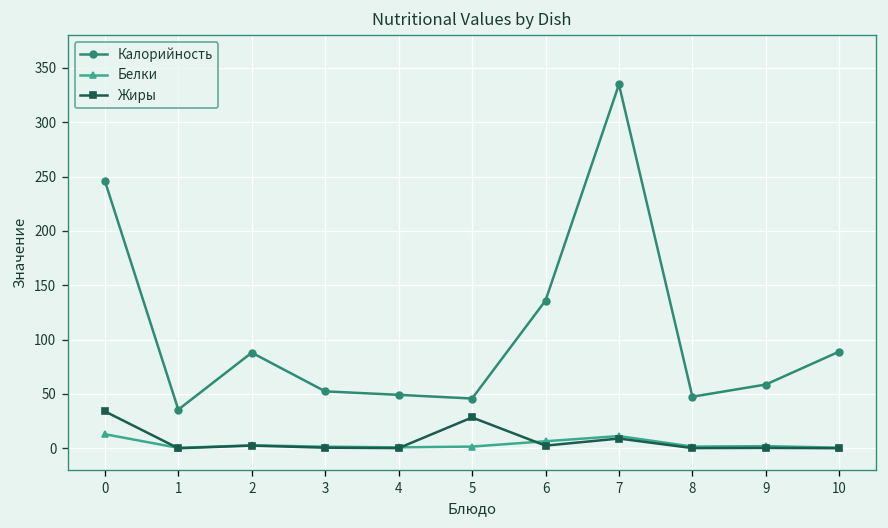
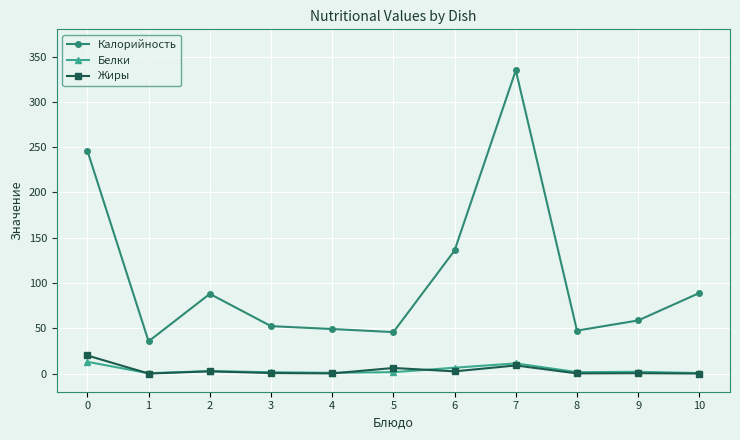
Жиры, 0: 30 -> 20
Жиры, 5: 30 -> 10
